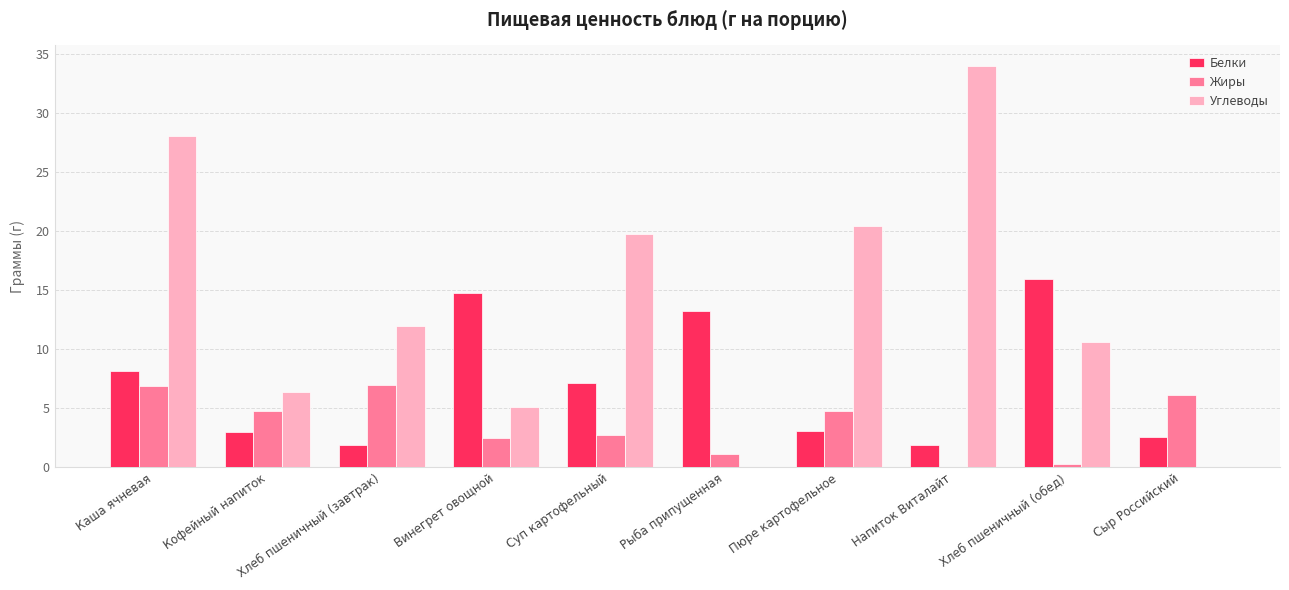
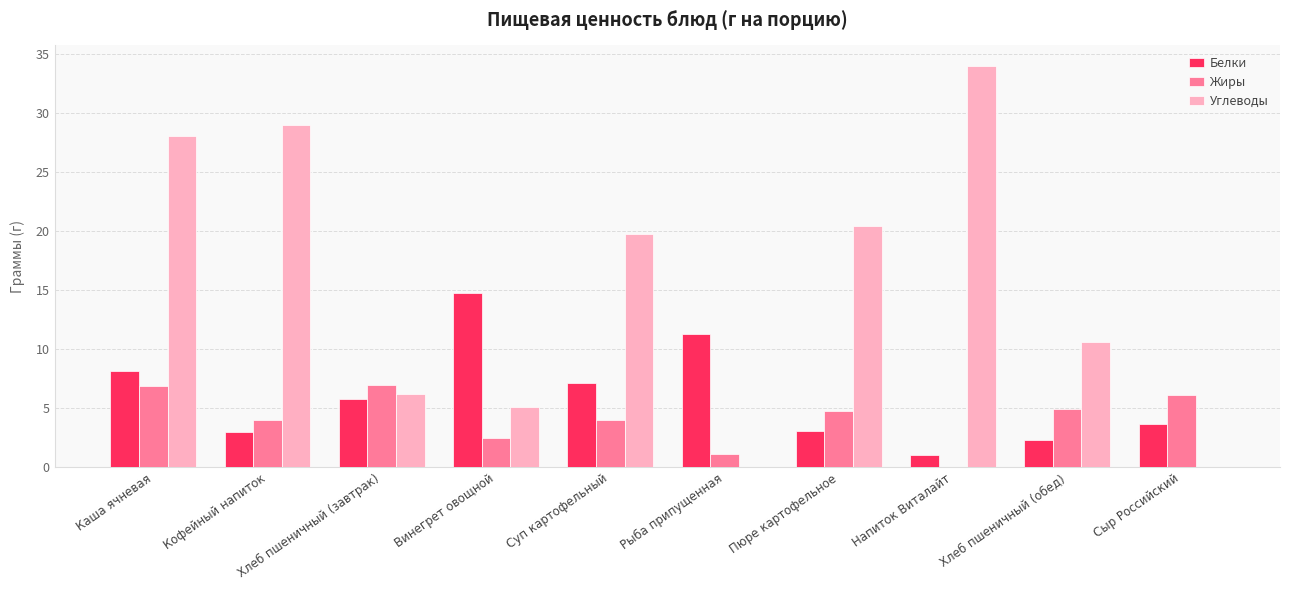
Жиры, Кофейный напиток: 4.8 -> 4.0
Углеводы, Кофейный напиток: 6.4 -> 29.0
Белки, Хлеб пшеничный (завтрак): 1.9 -> 5.8
Углеводы, Хлеб пшеничный (завтрак): 12.0 -> 6.2
Жиры, Суп картофельный: 2.7 -> 4.0
Белки, Рыба припущенная: 13.3 -> 11.3
Белки, Напиток Виталайт: 1.9 -> 1.0
Белки, Хлеб пшеничный (обед): 15.9 -> 2.3
Жиры, Хлеб пшеничный (обед): 0.3 -> 4.9
Белки, Сыр Российский: 2.5 -> 3.7
